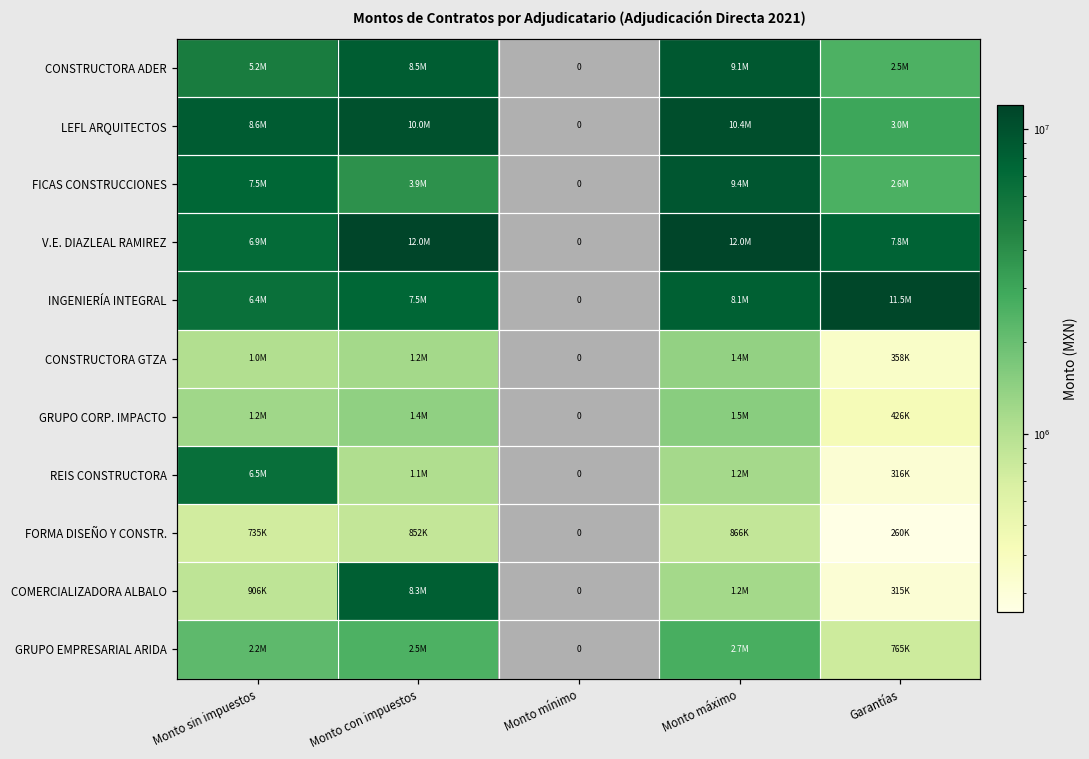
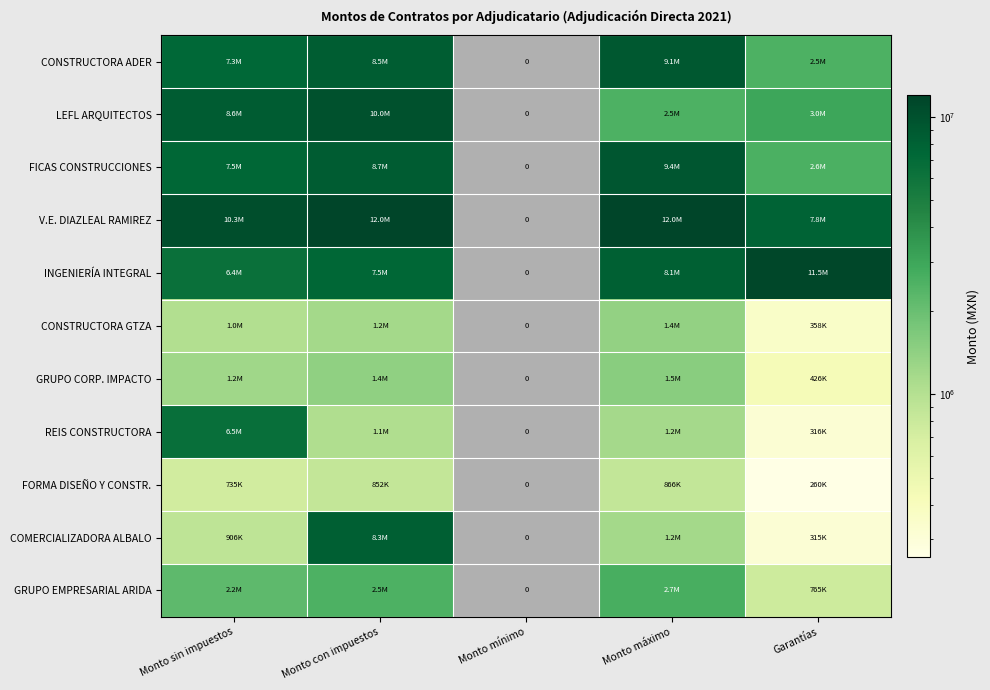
CONSTRUCTORA ADER, Monto sin impuestos: 5.2M -> 7.3M
LEFL ARQUITECTOS, Monto máximo: 10.4M -> 2.5M
FICAS CONSTRUCCIONES, Monto con impuestos: 3.9M -> 8.7M
V.E. DIAZLEAL RAMIREZ, Monto sin impuestos: 6.9M -> 10.3M
